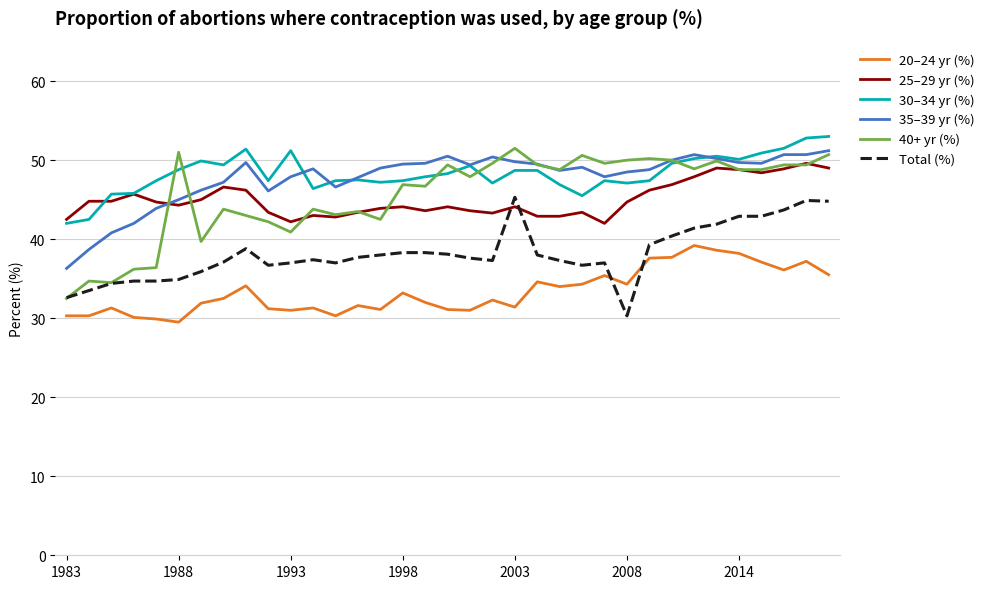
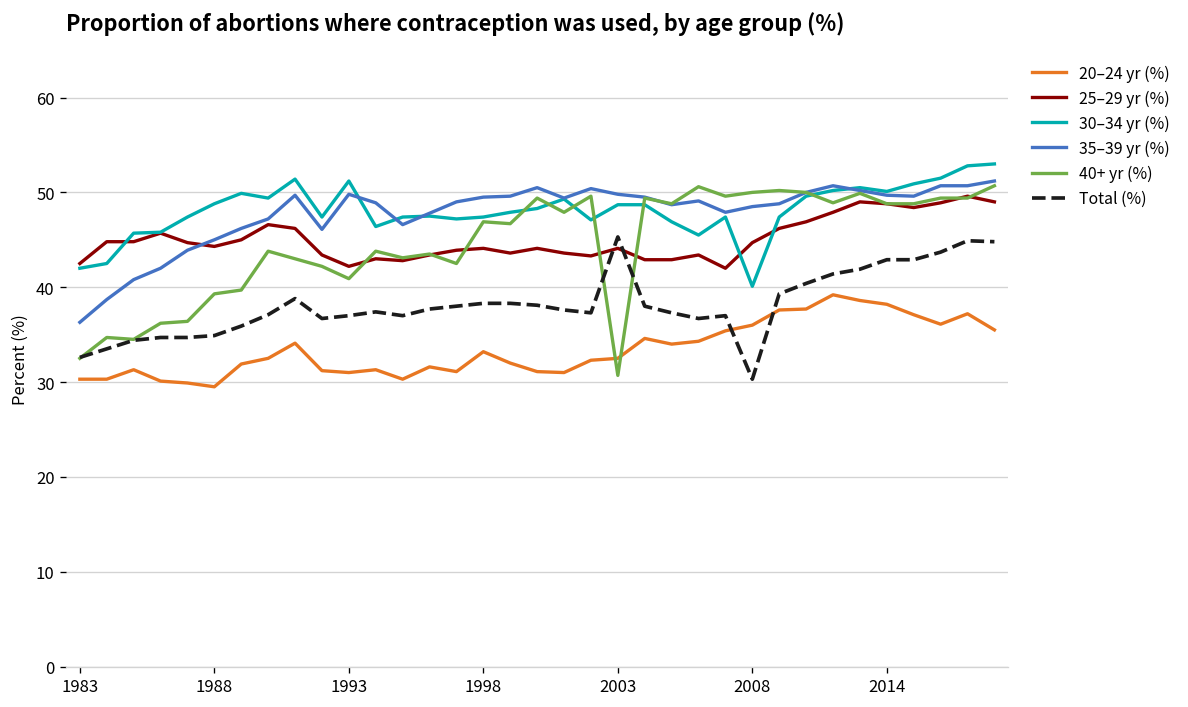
40+ yr (%), 1988: 51 -> 39
35–39 yr (%), 1993: 48 -> 50
20–24 yr (%), 2003: 31 -> 33
40+ yr (%), 2003: 52 -> 31
20–24 yr (%), 2008: 34 -> 36
30–34 yr (%), 2008: 47 -> 40
